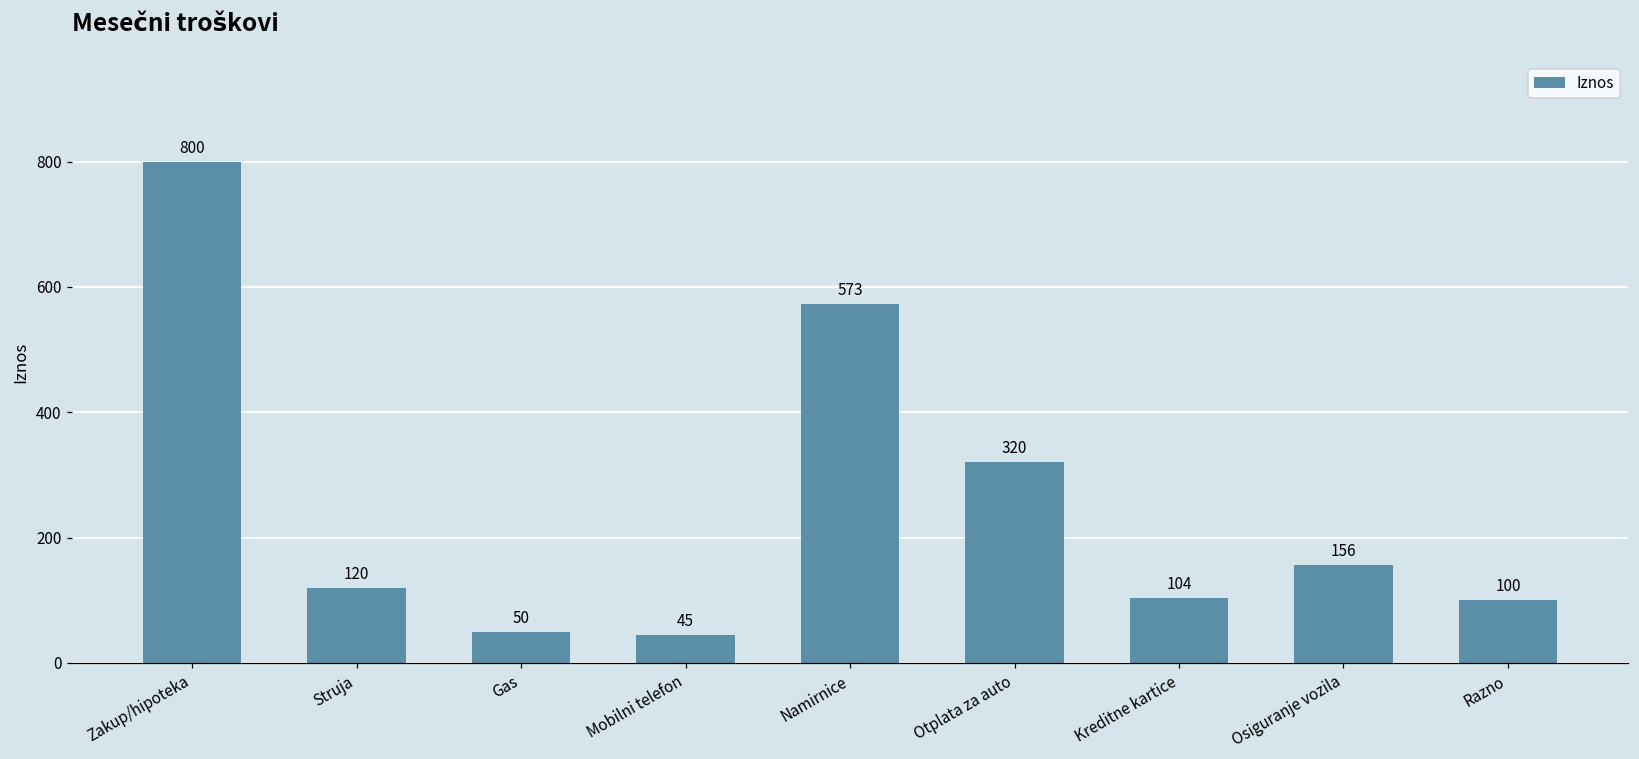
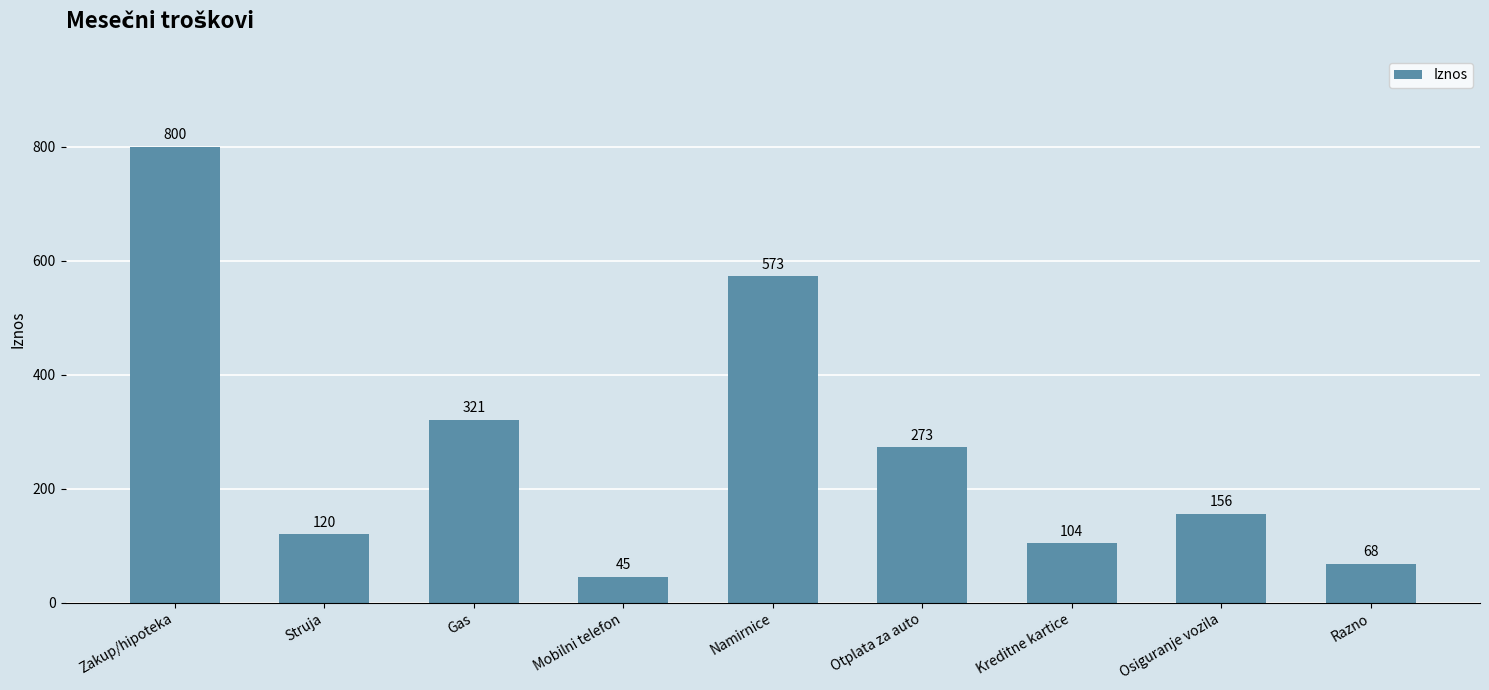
Gas: 50 -> 321
Otplata za auto: 320 -> 273
Razno: 100 -> 68
